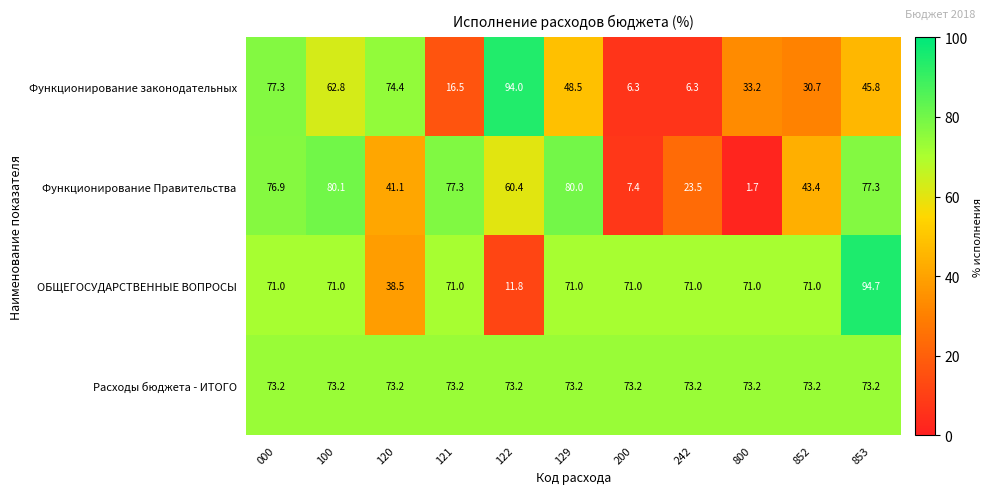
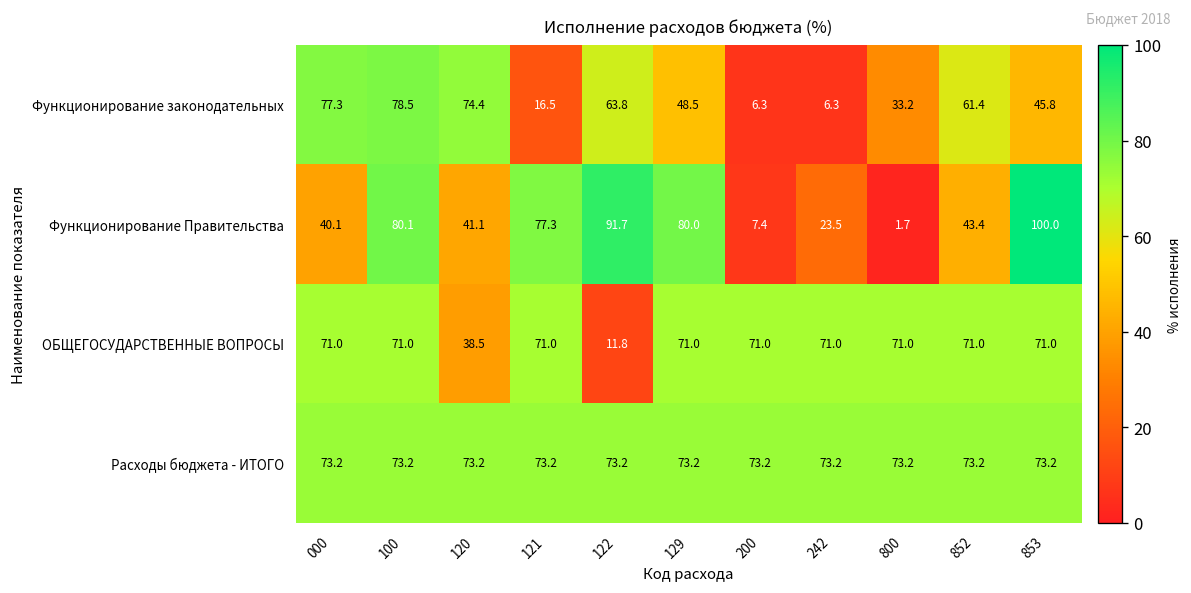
Функционирование законодательных, 100: 62.8 -> 78.5
Функционирование законодательных, 122: 94.0 -> 63.8
Функционирование законодательных, 852: 30.7 -> 61.4
Функционирование Правительства, 000: 76.9 -> 40.1
Функционирование Правительства, 122: 60.4 -> 91.7
Функционирование Правительства, 853: 77.3 -> 100.0
ОБЩЕГОСУДАРСТВЕННЫЕ ВОПРОСЫ, 853: 94.7 -> 71.0
